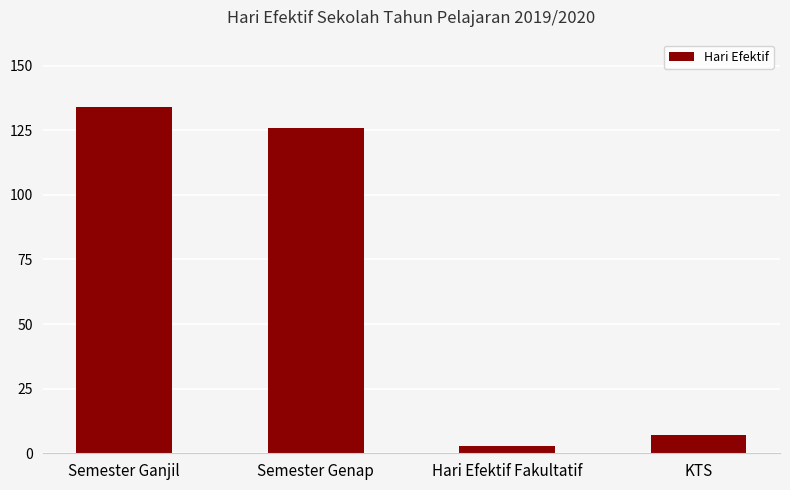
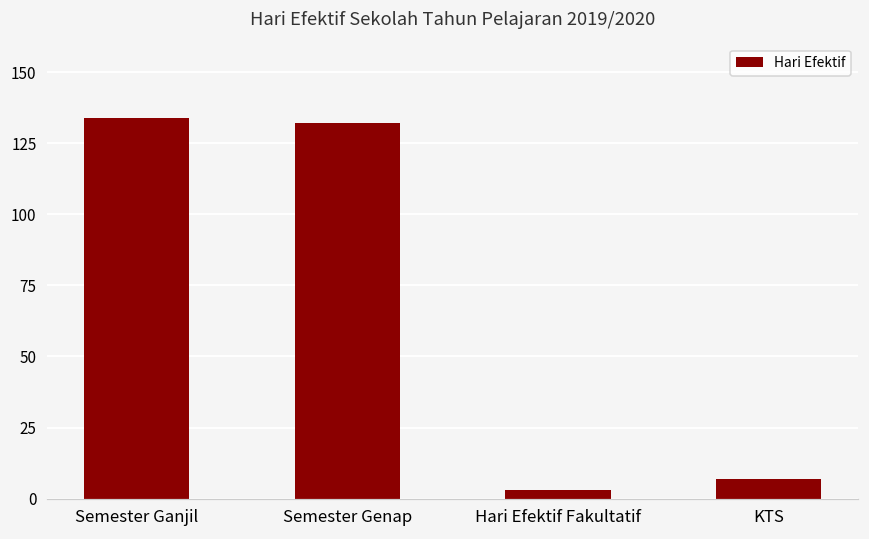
Semester Genap: 126 -> 132
